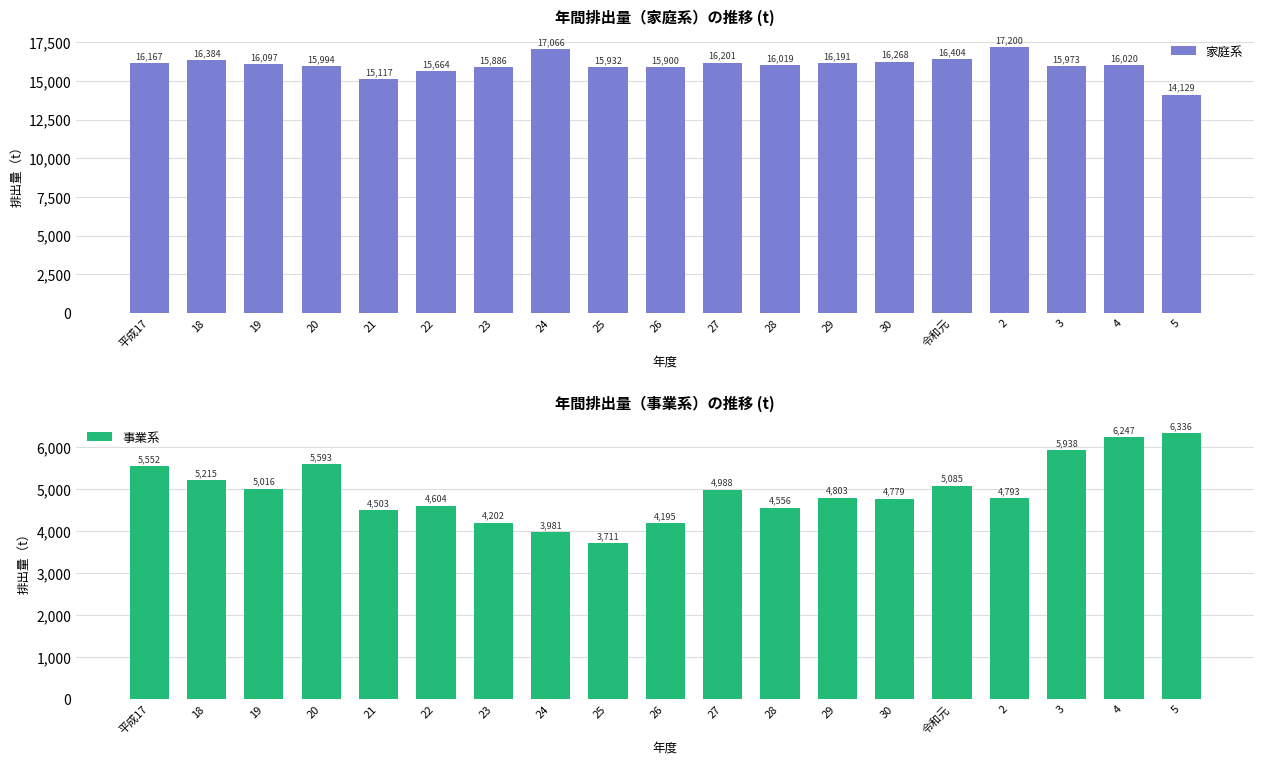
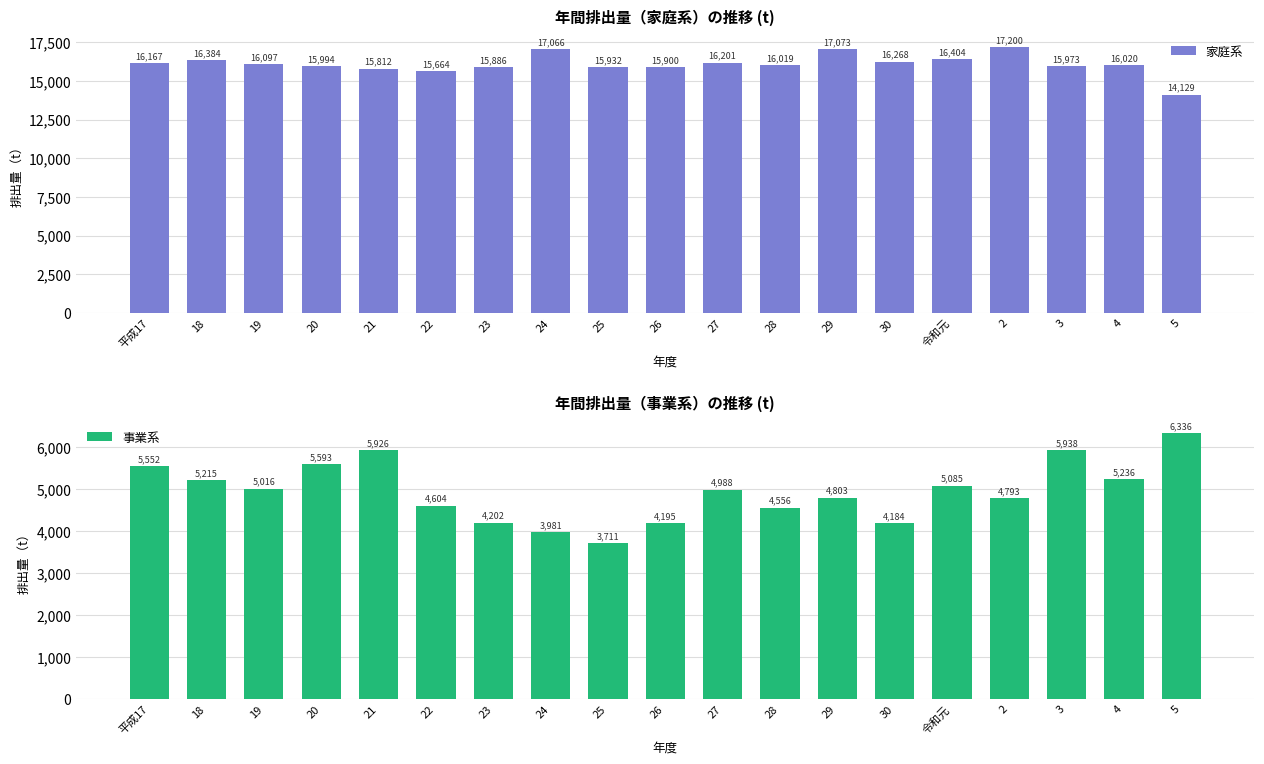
年間排出量（家庭系）の推移 (t), 21: 15,117 -> 15,812
年間排出量（家庭系）の推移 (t), 29: 16,191 -> 17,073
年間排出量（事業系）の推移 (t), 21: 4,503 -> 5,926
年間排出量（事業系）の推移 (t), 30: 4,779 -> 4,184
年間排出量（事業系）の推移 (t), 4: 6,247 -> 5,236
